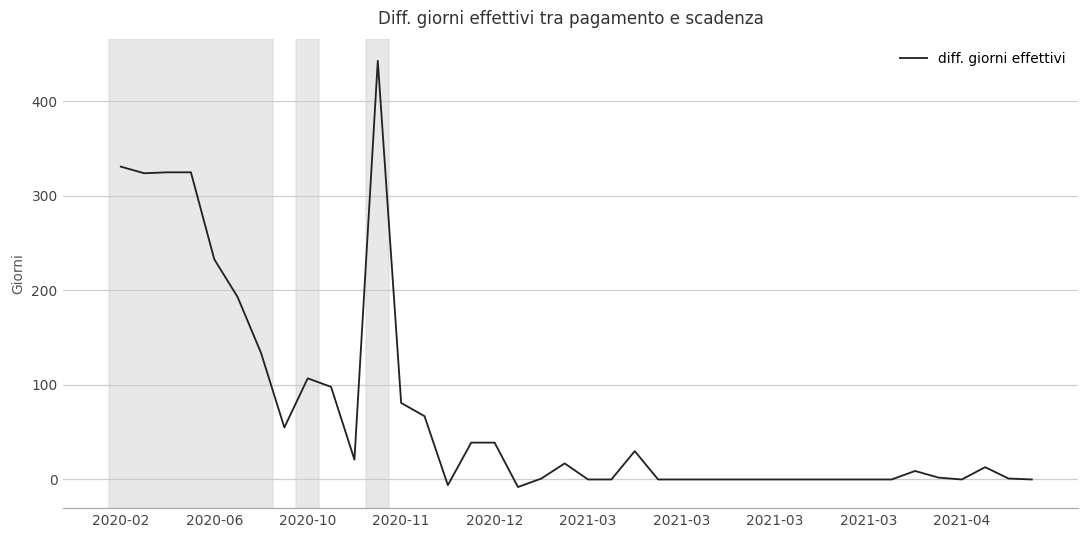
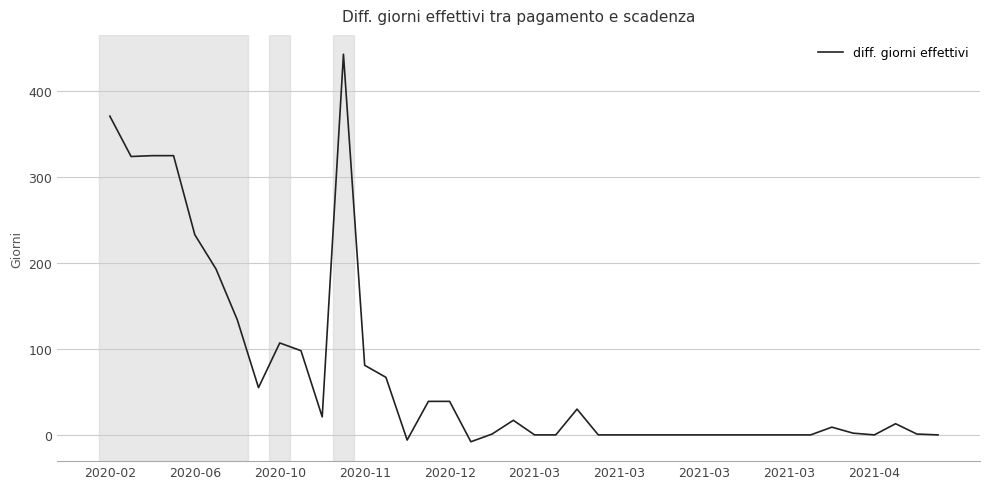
2020-02: 330 -> 370
